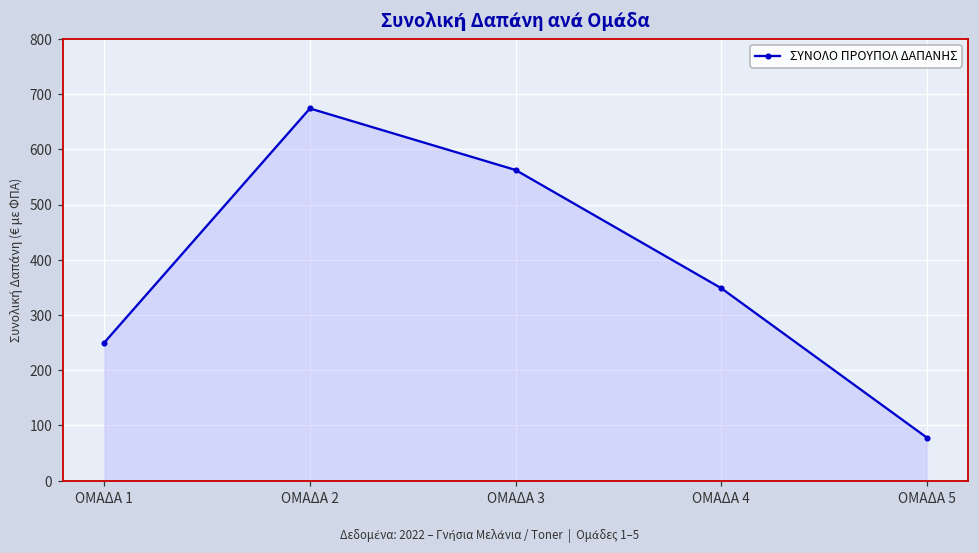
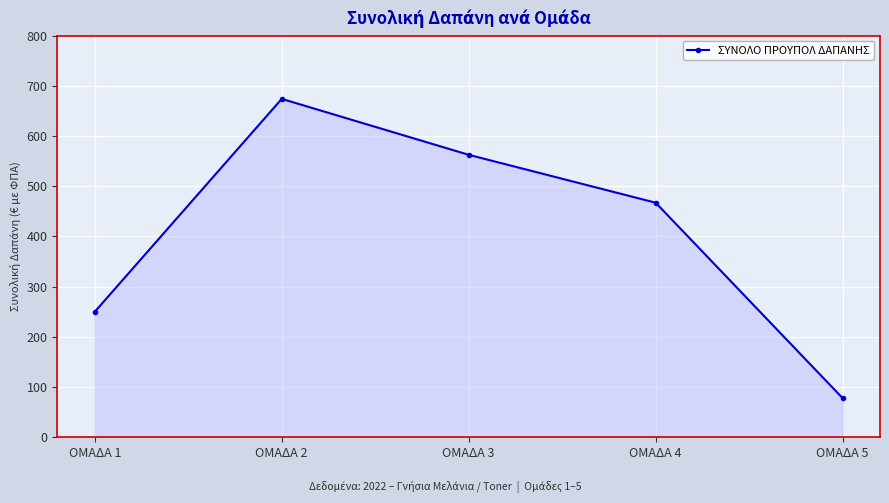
ΟΜΑΔΑ 4: 350 -> 470
